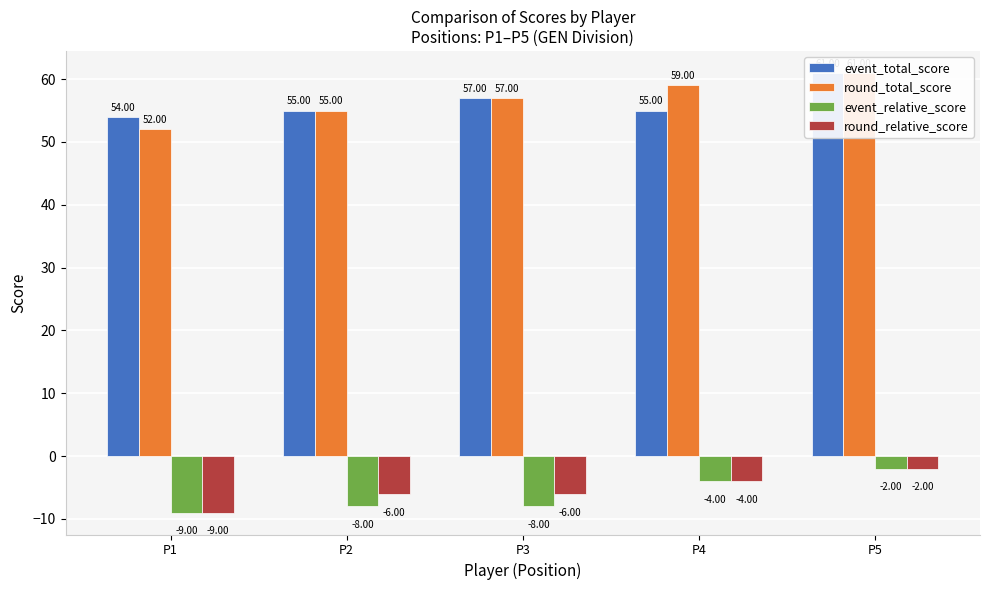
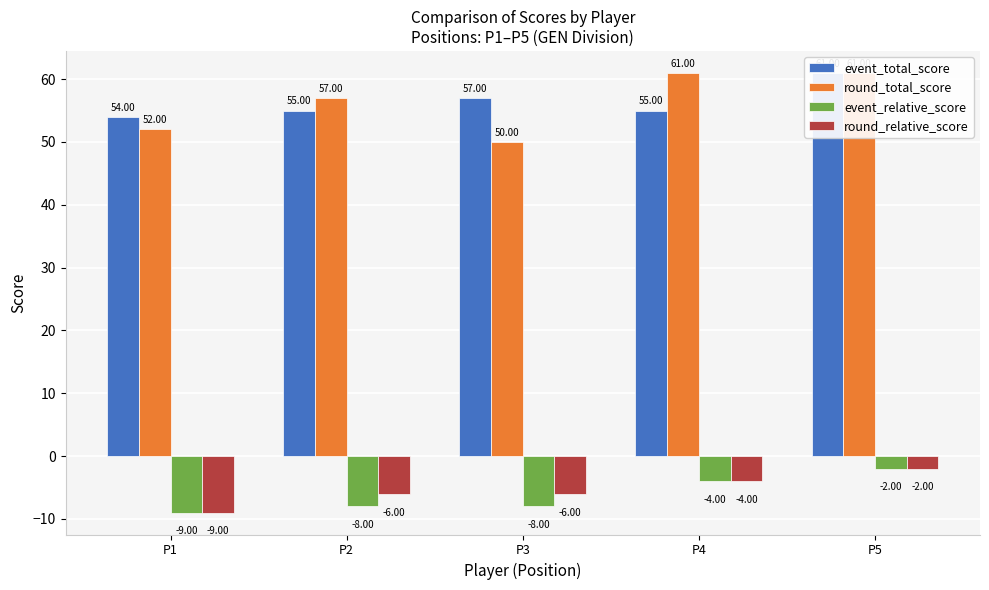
round_total_score, P2: 55.00 -> 57.00
round_total_score, P3: 57.00 -> 50.00
round_total_score, P4: 59.00 -> 61.00
